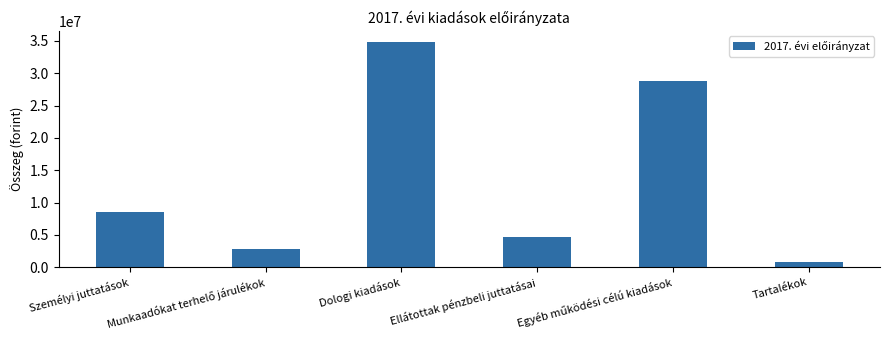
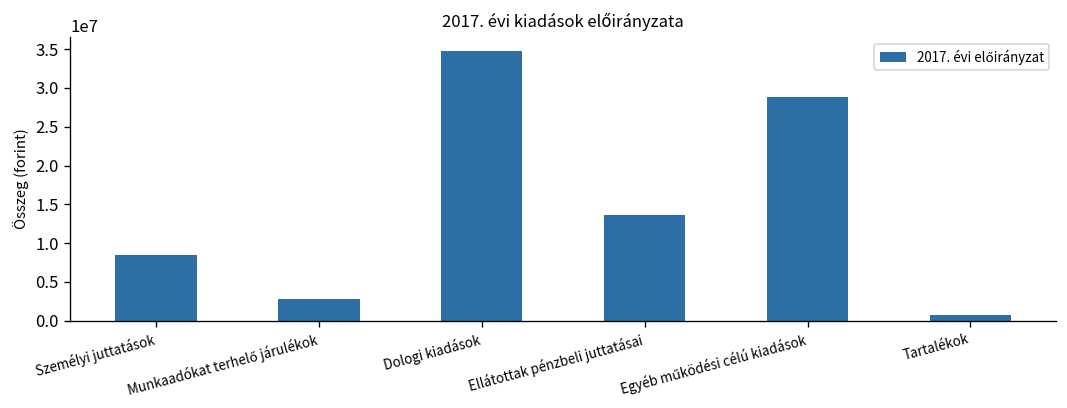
Ellátottak pénzbeli juttatásai: 5000000 -> 14000000
